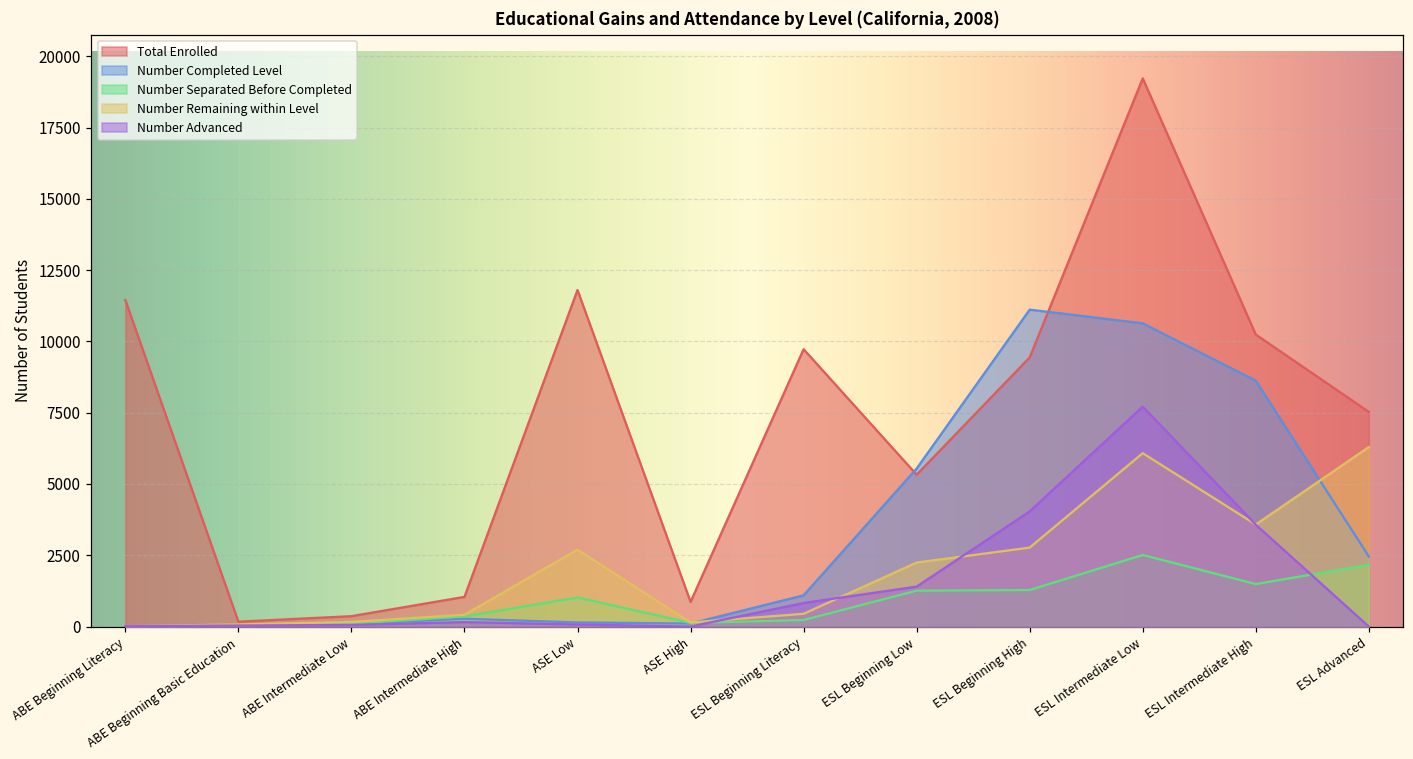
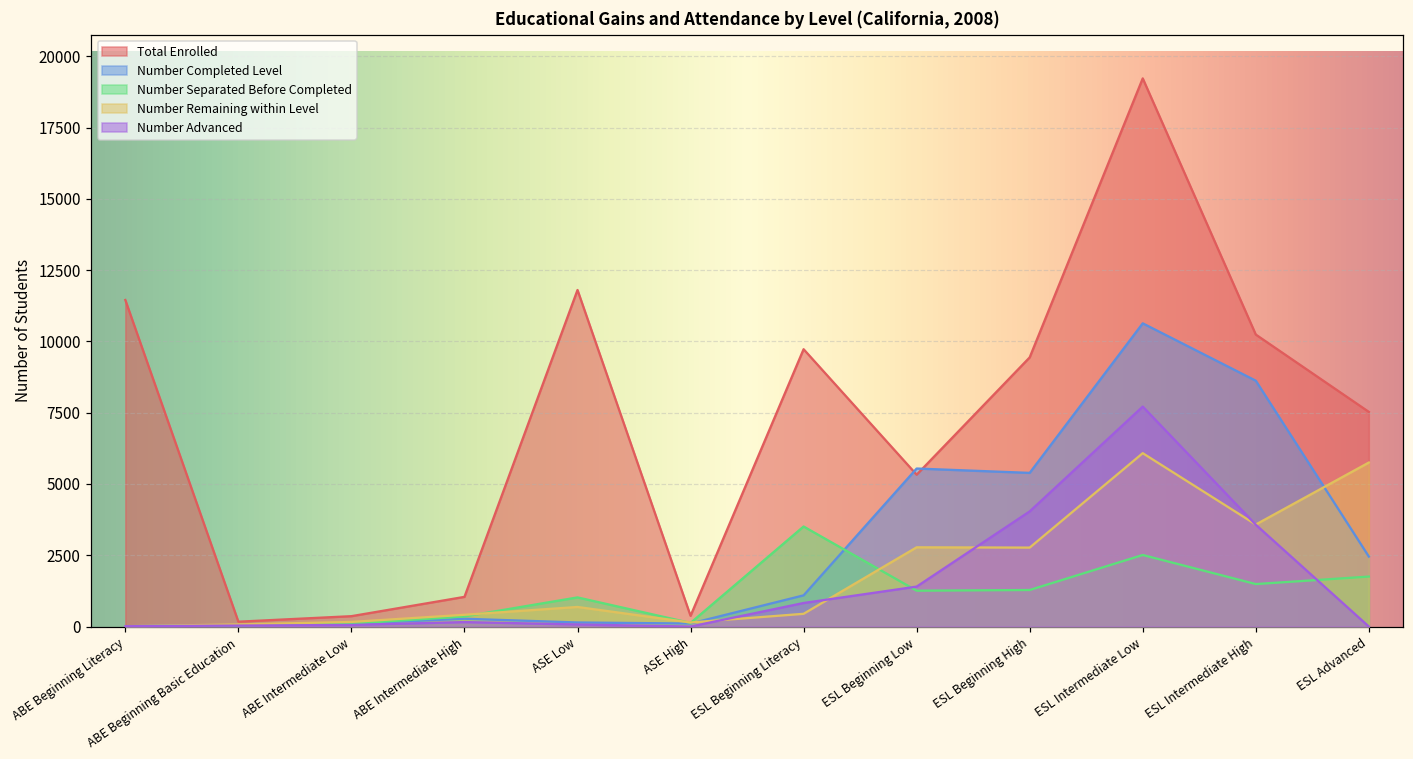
Number Remaining within Level, ASE Low: 2700 -> 700
Total Enrolled, ASE High: 900 -> 400
Number Separated Before Completed, ESL Beginning Literacy: 200 -> 3500
Number Remaining within Level, ESL Beginning Low: 2200 -> 2800
Number Completed Level, ESL Beginning High: 11100 -> 5400
Number Separated Before Completed, ESL Advanced: 2200 -> 1800
Number Remaining within Level, ESL Advanced: 6300 -> 5800
